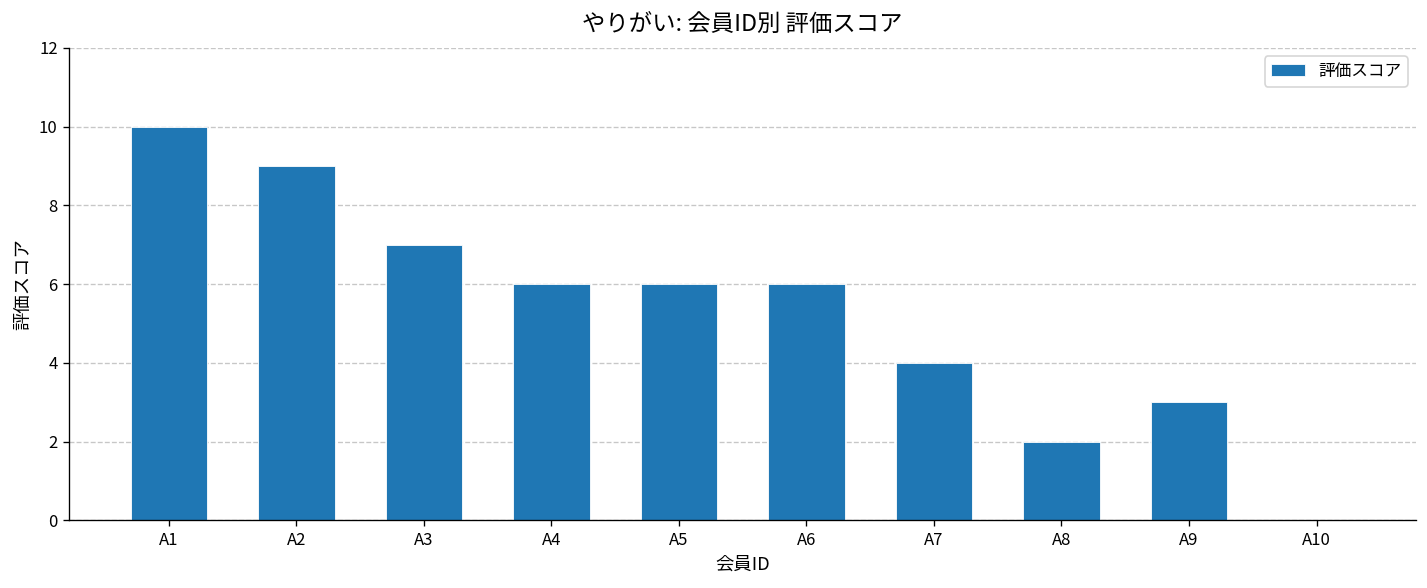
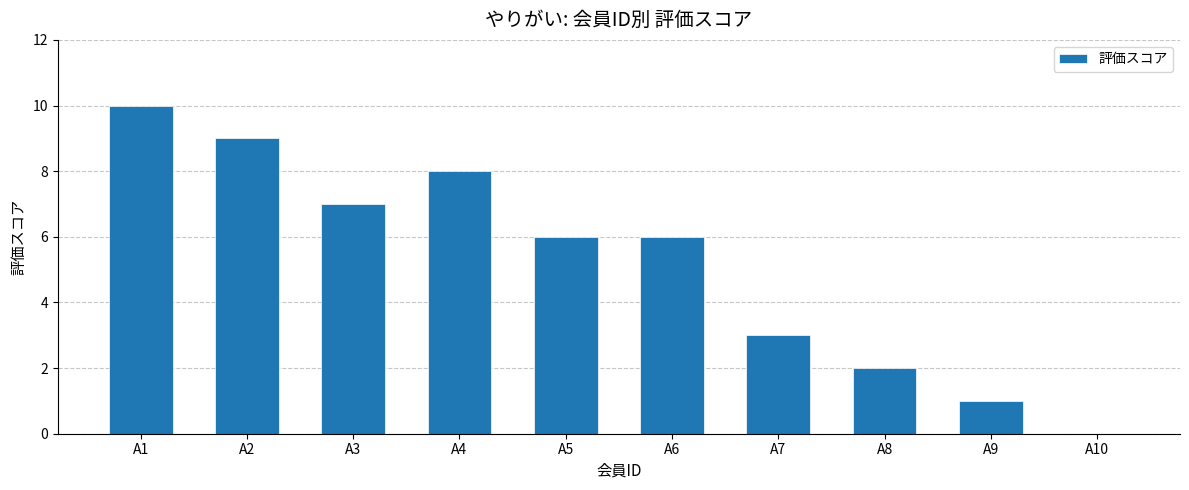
A4: 6 -> 8
A7: 4 -> 3
A9: 3 -> 1
